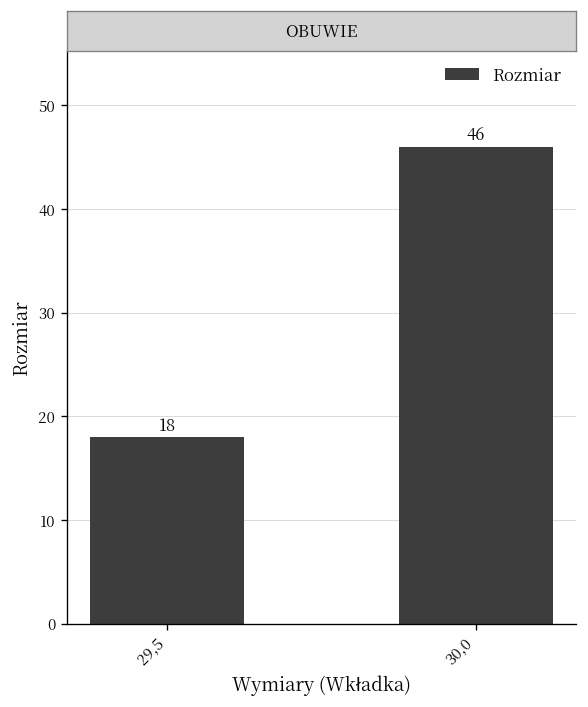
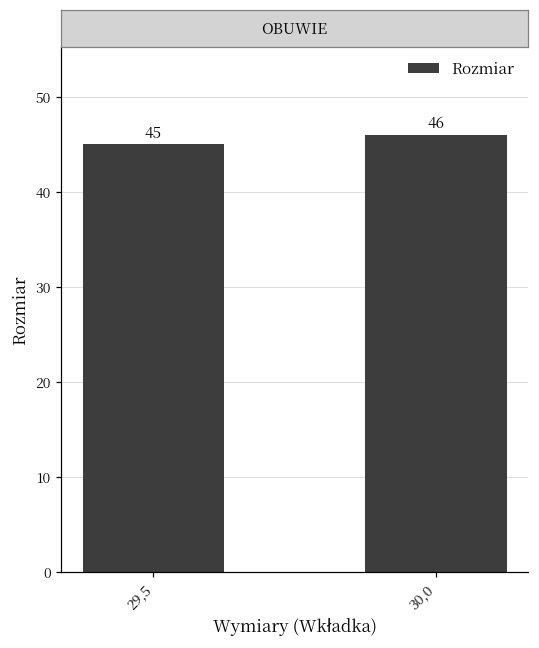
29,5: 18 -> 45
